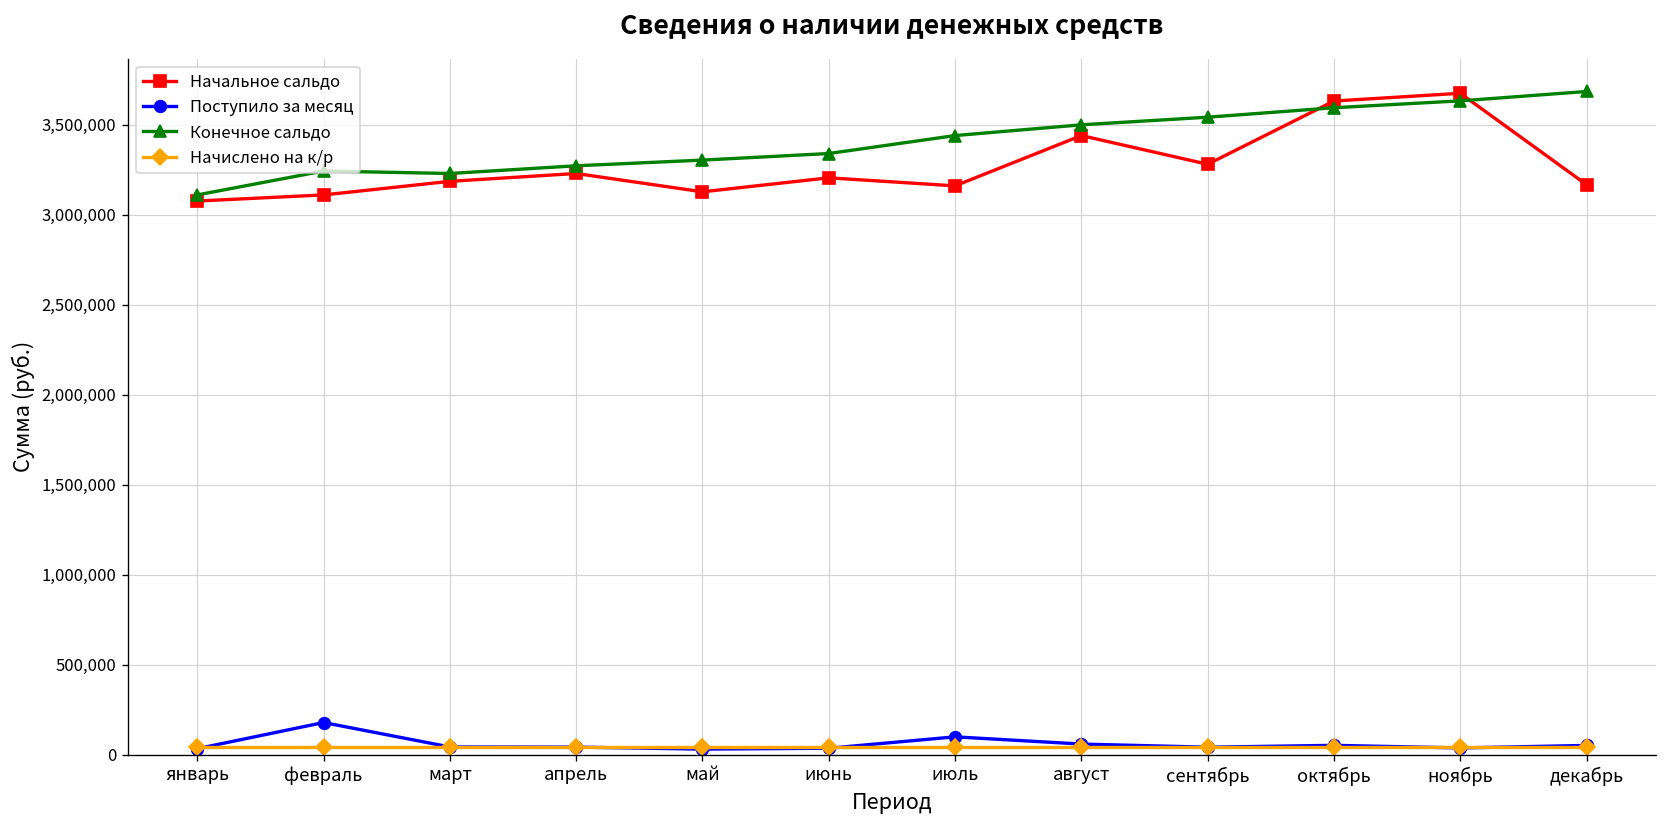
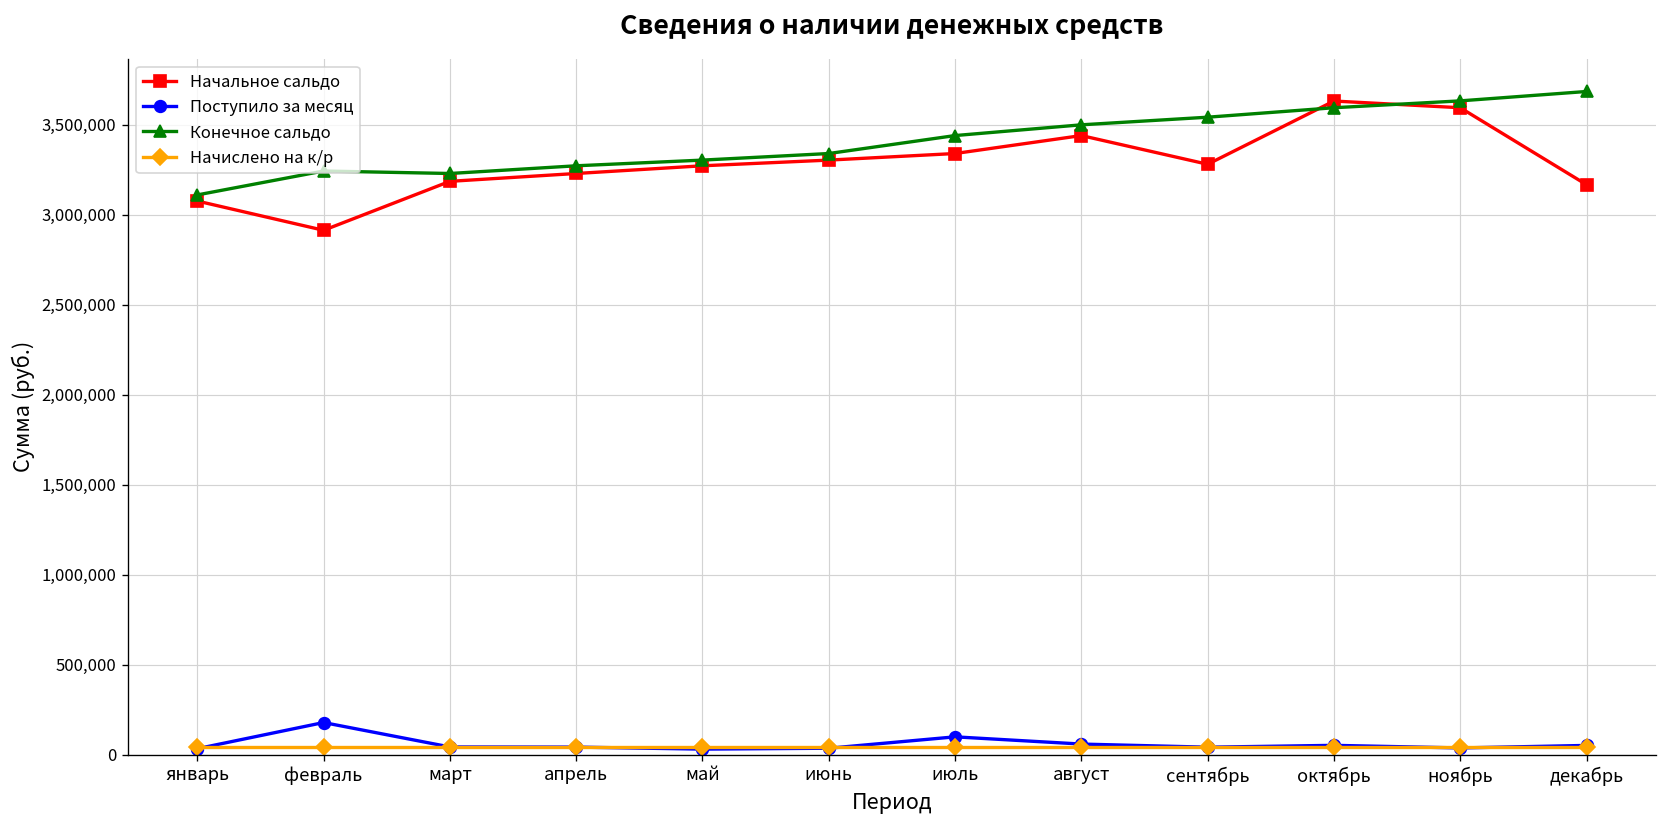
Начальное сальдо, февраль: 3,110,000 -> 2,910,000
Начальное сальдо, май: 3,130,000 -> 3,270,000
Начальное сальдо, июнь: 3,210,000 -> 3,300,000
Начальное сальдо, июль: 3,160,000 -> 3,340,000
Начальное сальдо, ноябрь: 3,680,000 -> 3,600,000
